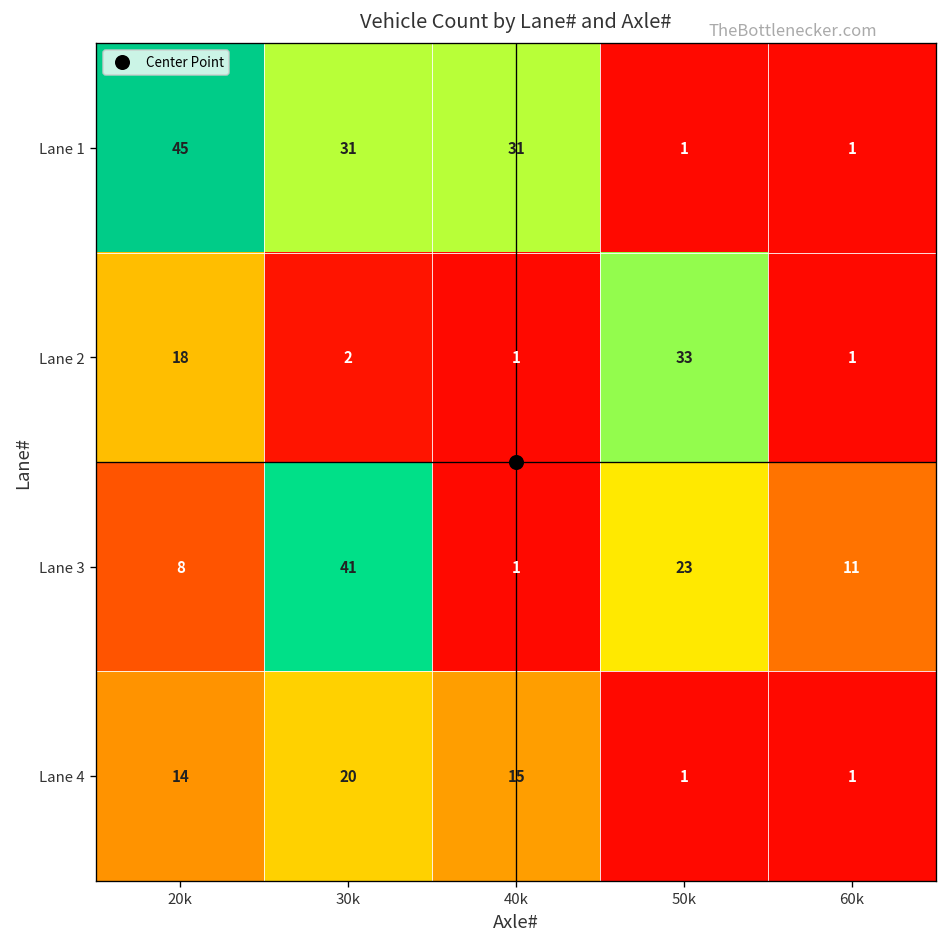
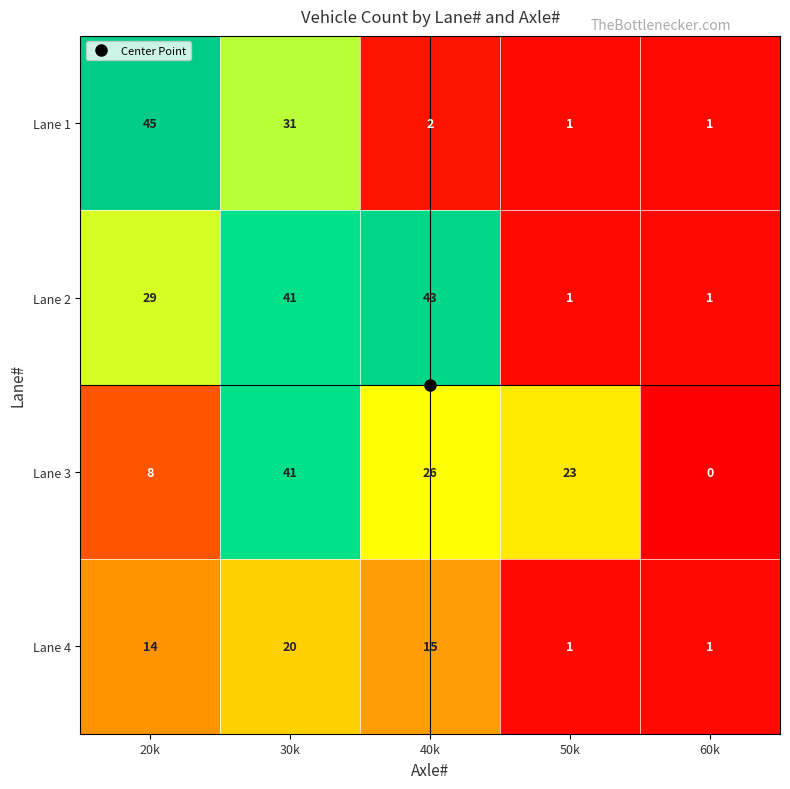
Lane 1, 40k: 31 -> 2
Lane 2, 20k: 18 -> 29
Lane 2, 30k: 2 -> 41
Lane 2, 40k: 1 -> 43
Lane 2, 50k: 33 -> 1
Lane 3, 40k: 1 -> 26
Lane 3, 60k: 11 -> 0
